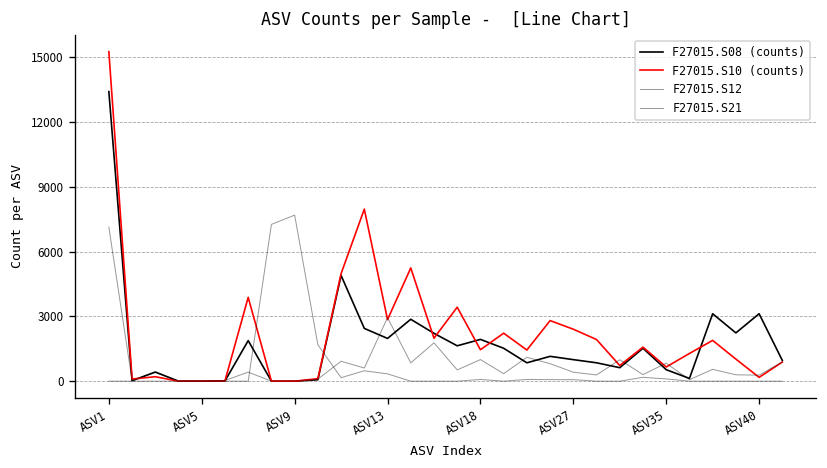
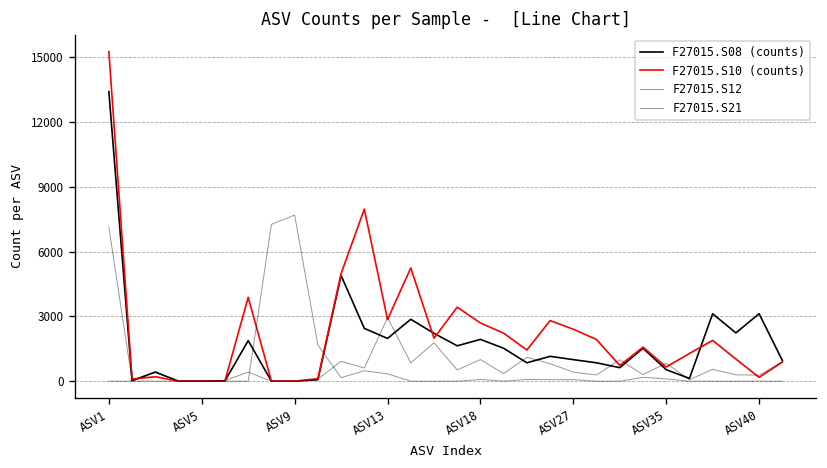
F27015.S10 (counts), ASV18: 1500 -> 2700
